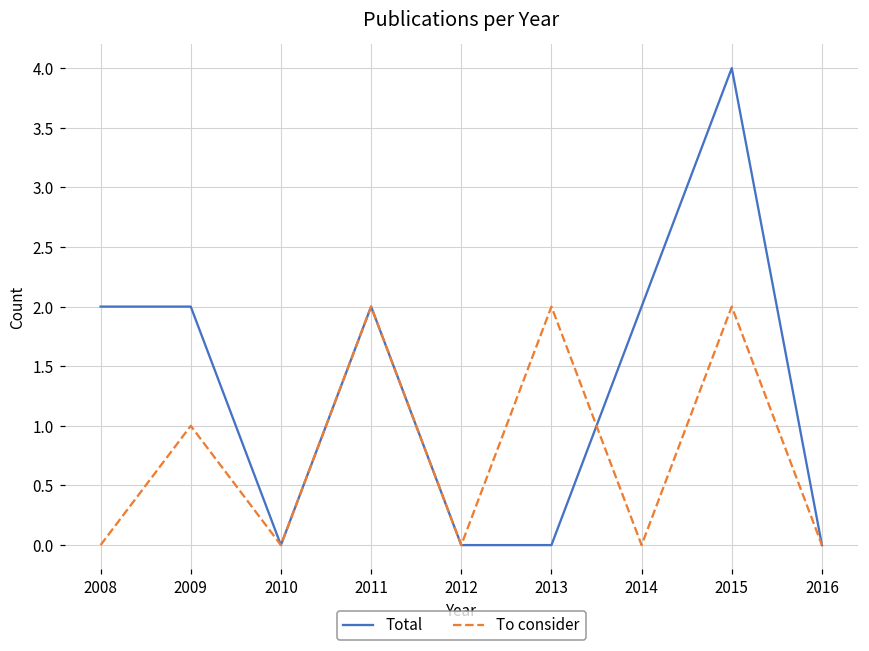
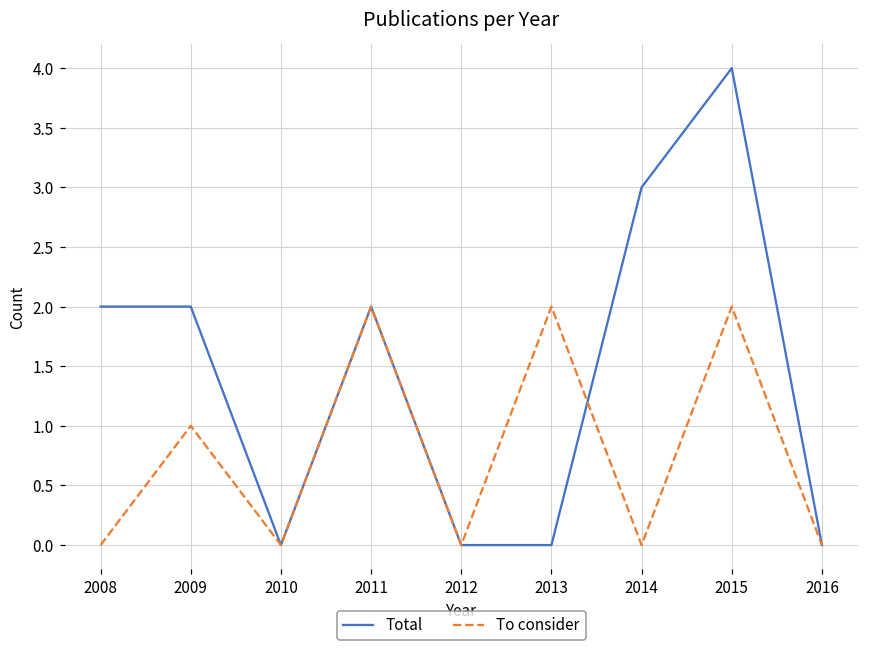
Total, 2014: 2 -> 3
